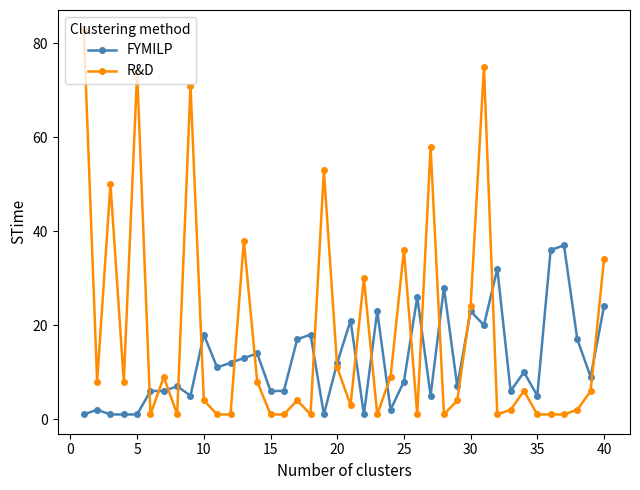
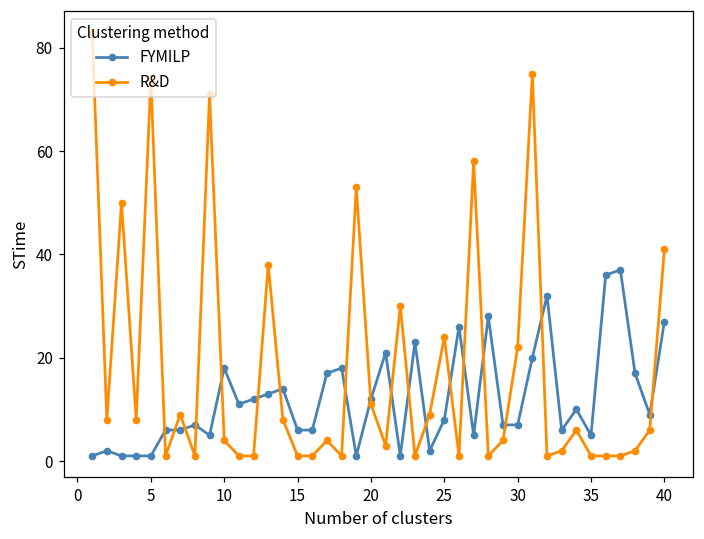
R&D, 25: 36 -> 24
FYMILP, 30: 23 -> 7
R&D, 30: 24 -> 22
FYMILP, 40: 24 -> 27
R&D, 40: 34 -> 41
